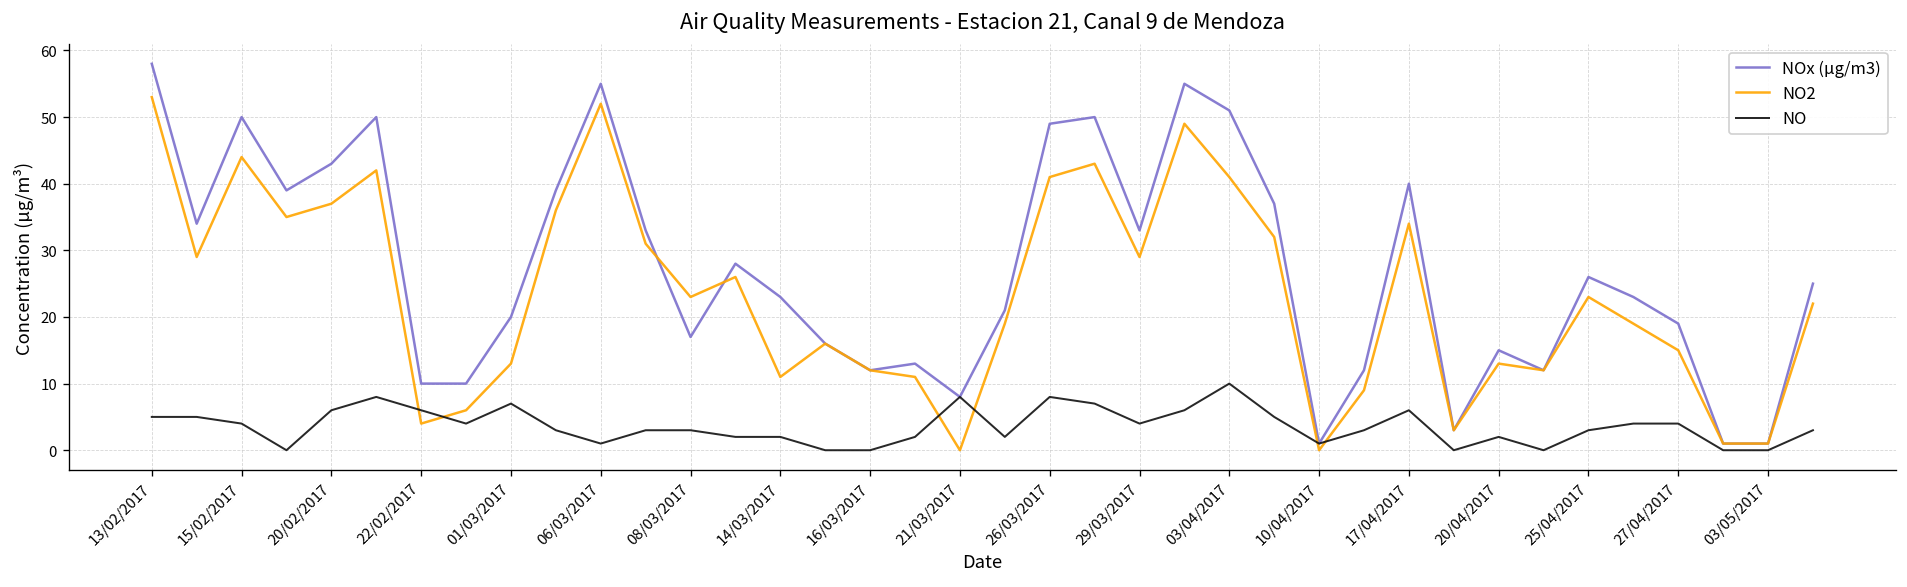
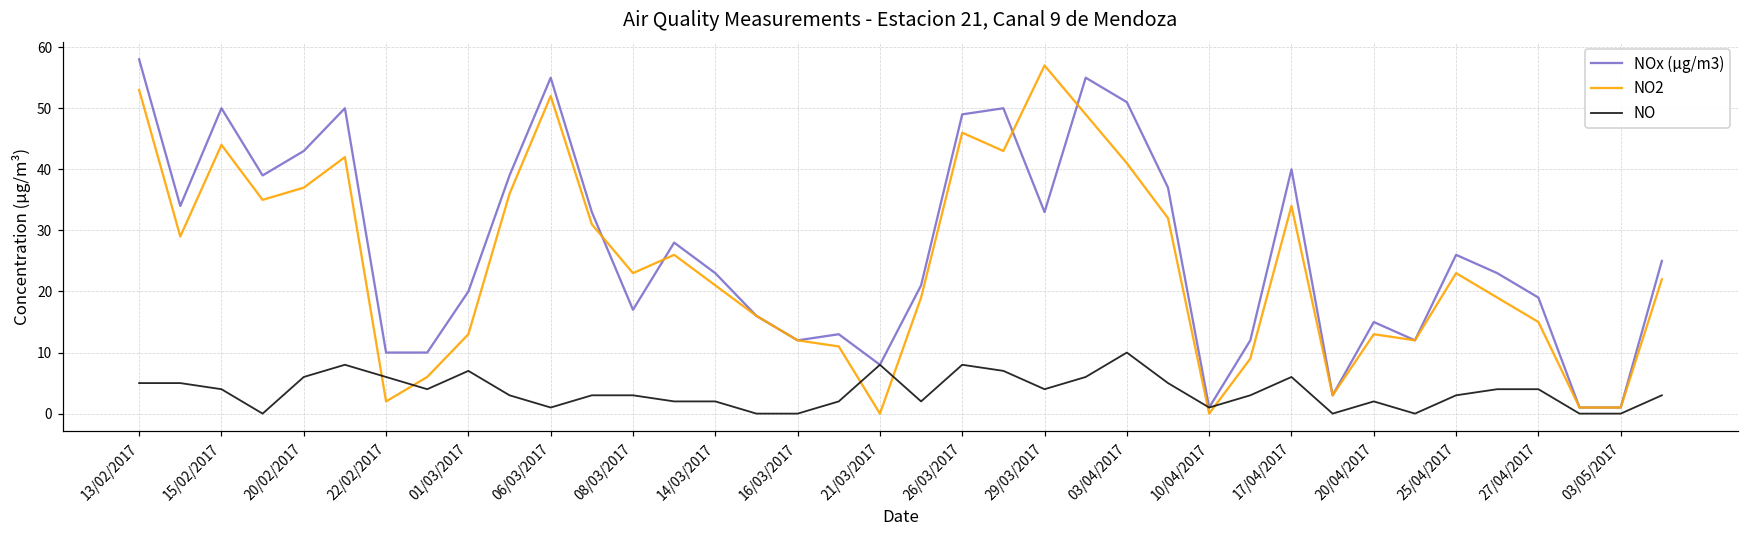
NO2, 22/02/2017: 4 -> 2
NO2, 14/03/2017: 11 -> 21
NO2, 26/03/2017: 41 -> 46
NO2, 29/03/2017: 29 -> 57
